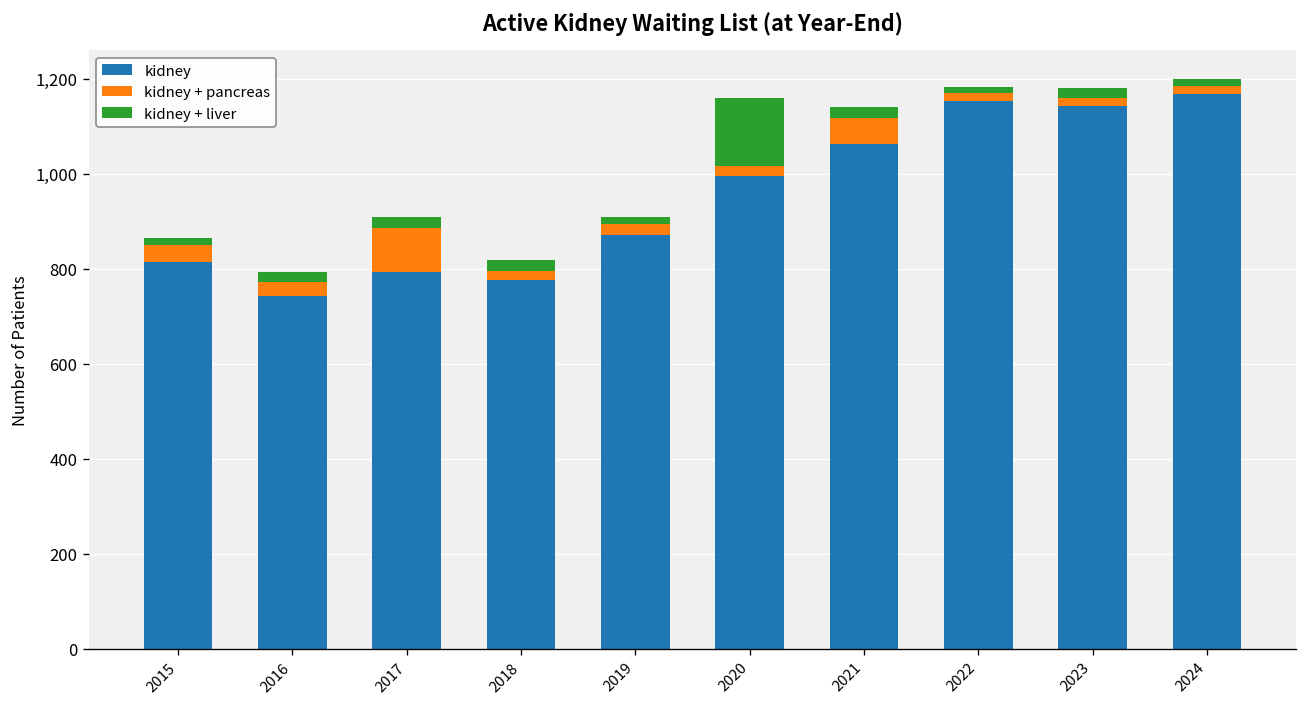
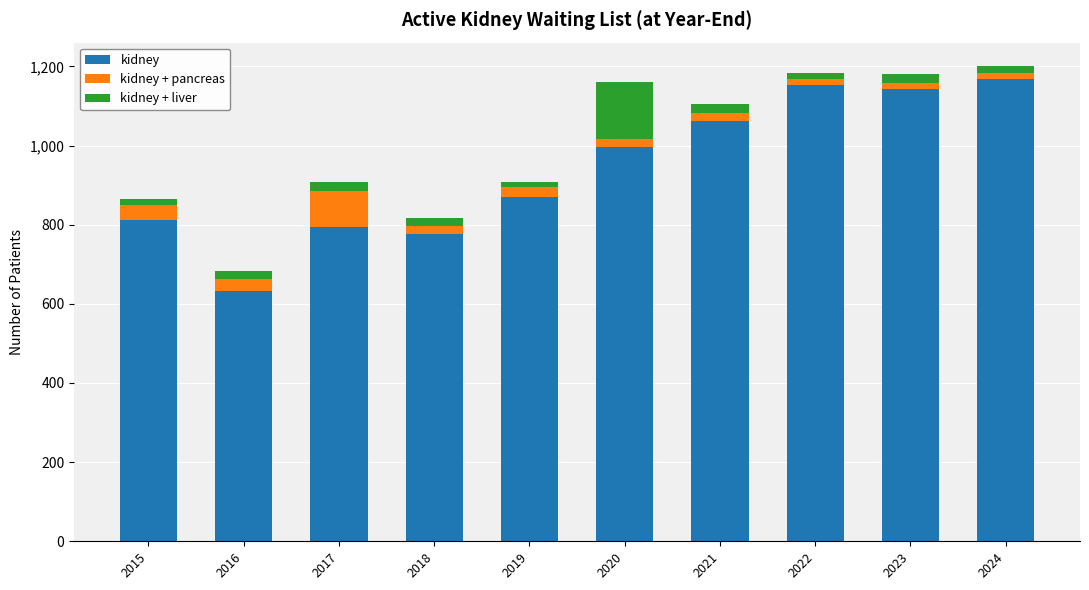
kidney, 2016: 740 -> 630
kidney + pancreas, 2021: 60 -> 20
